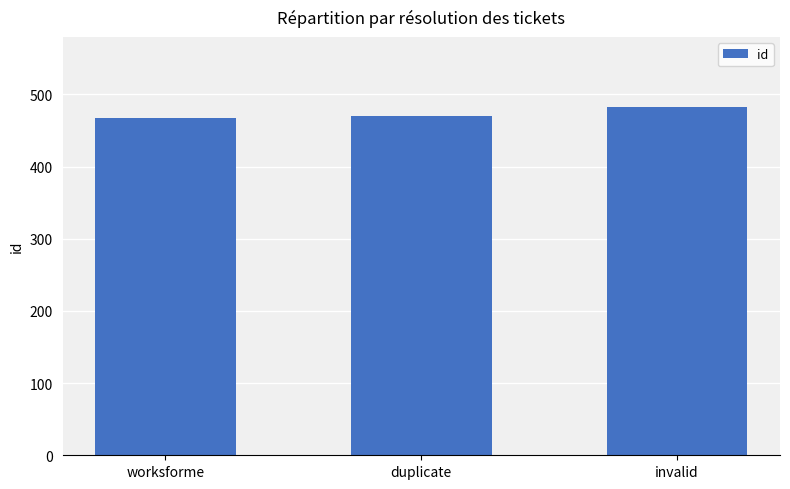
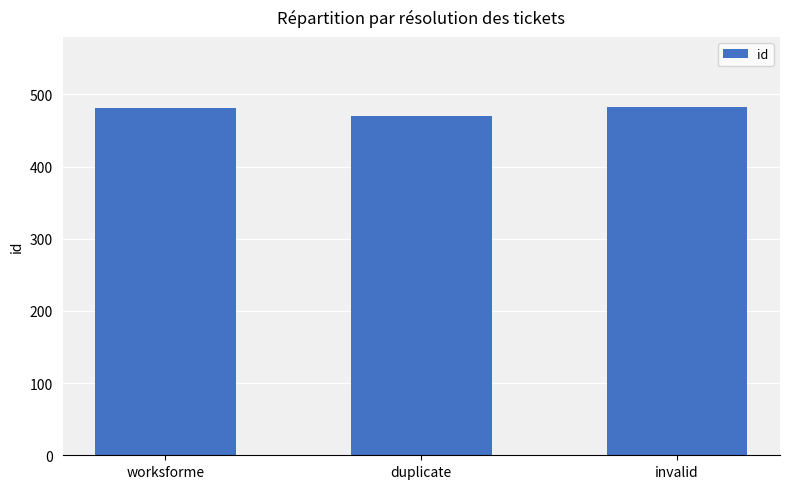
worksforme: 470 -> 480
